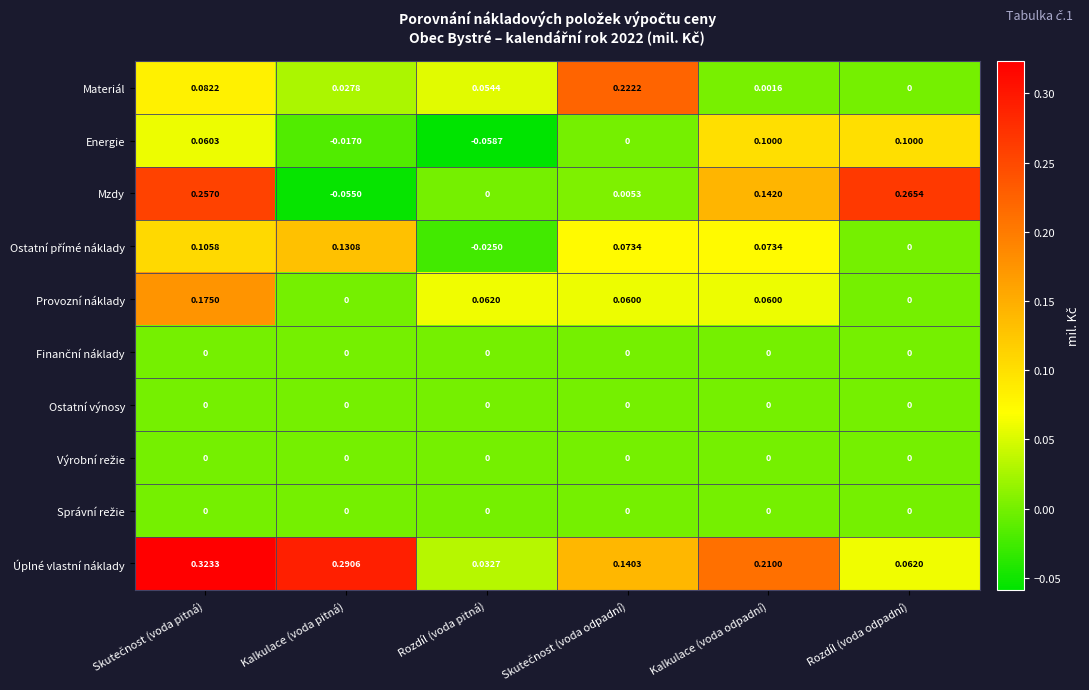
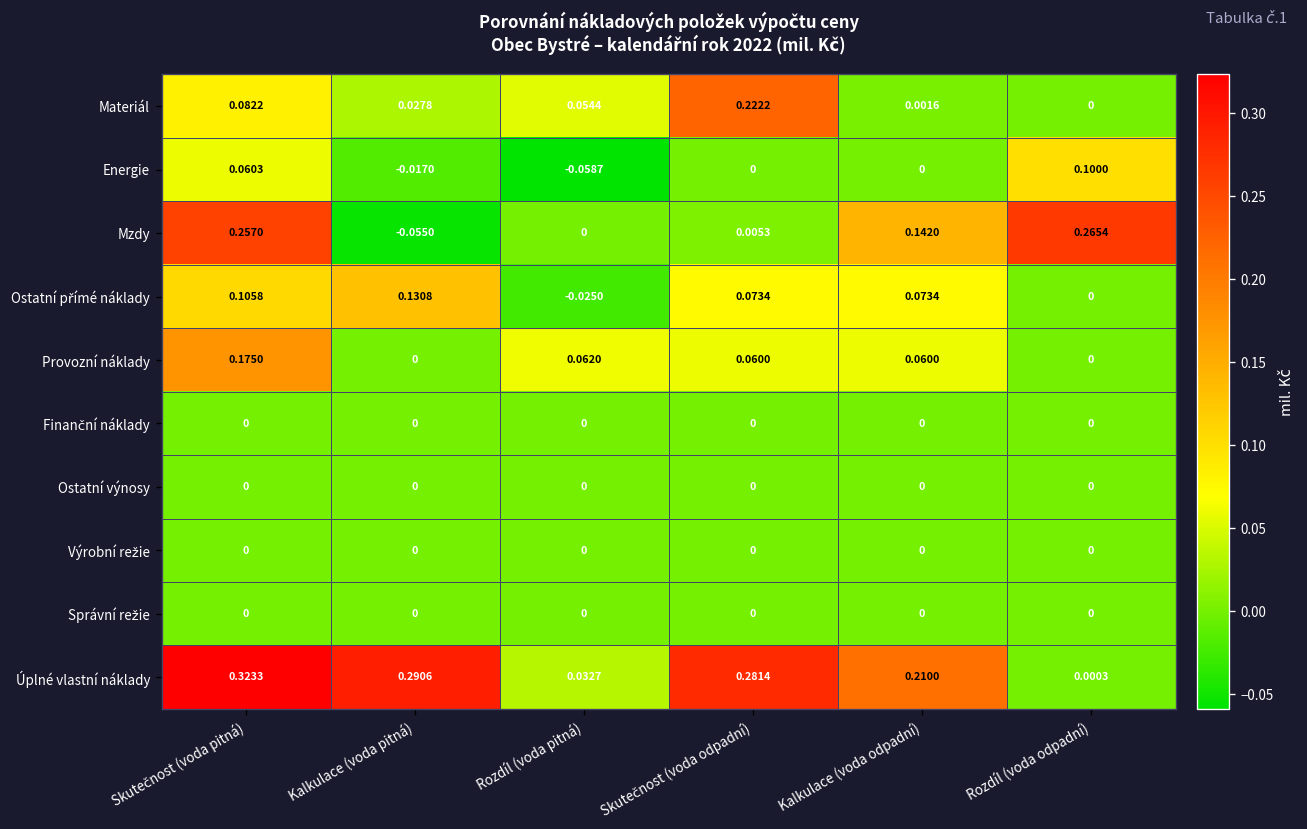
Energie, Kalkulace (voda odpadní): 0.1000 -> 0
Úplné vlastní náklady, Skutečnost (voda odpadní): 0.1403 -> 0.2814
Úplné vlastní náklady, Rozdíl (voda odpadní): 0.0620 -> 0.0003
